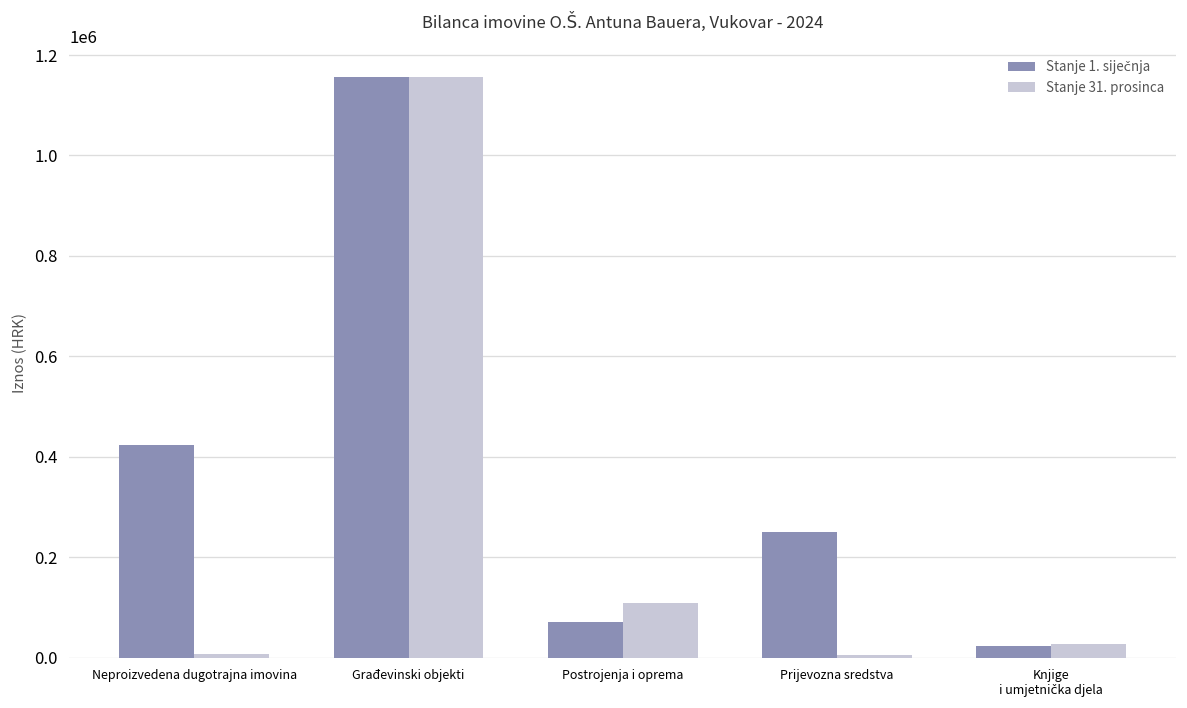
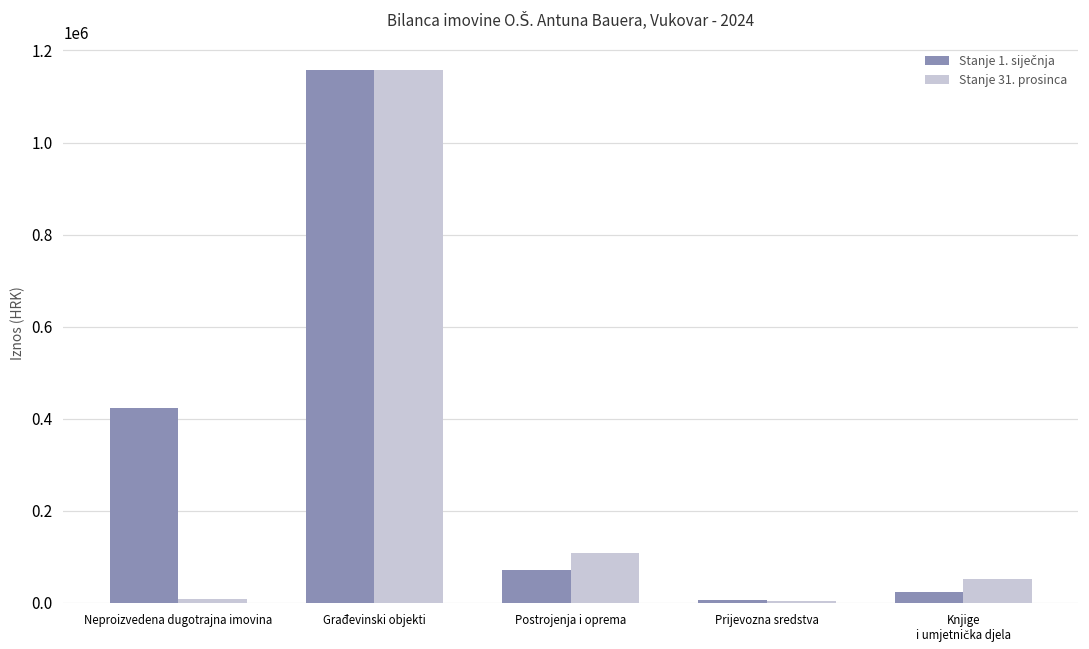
Stanje 1. siječnja, Prijevozna sredstva: 250000 -> 10000
Stanje 31. prosinca, Knjige i umjetnička djela: 30000 -> 50000
